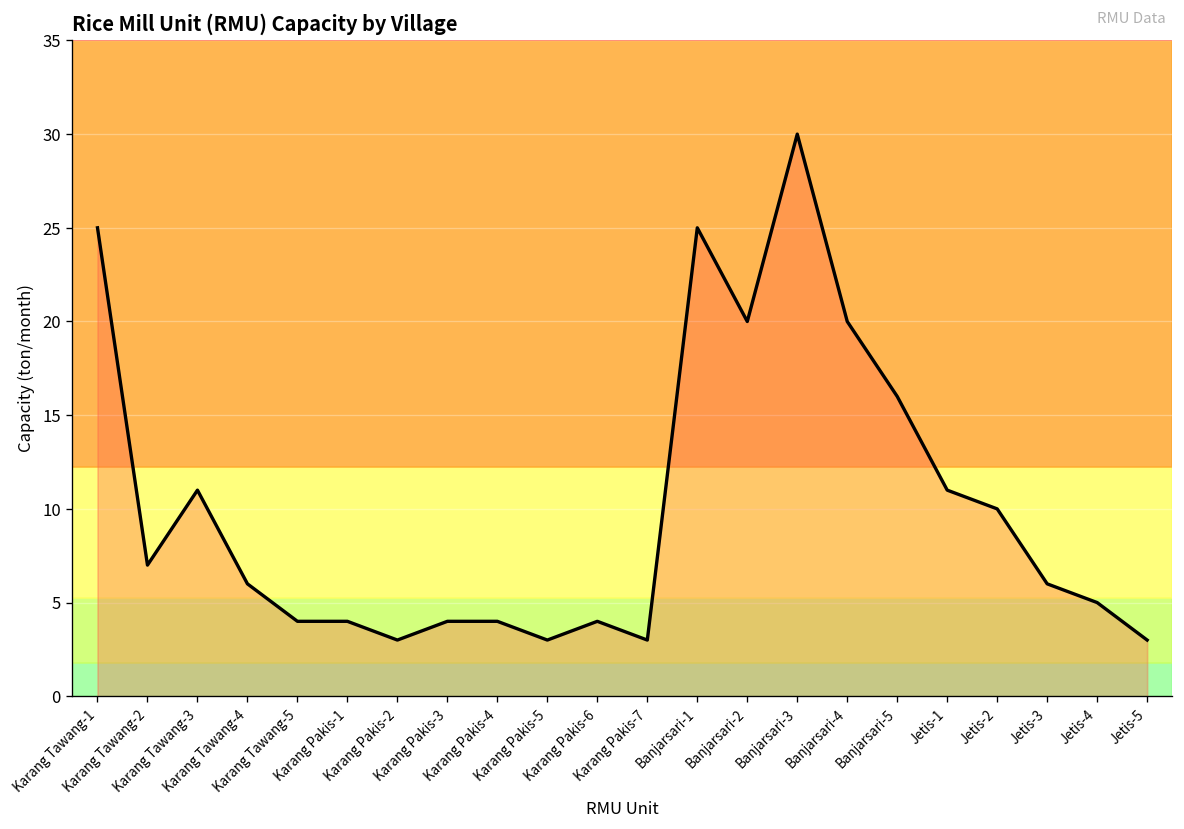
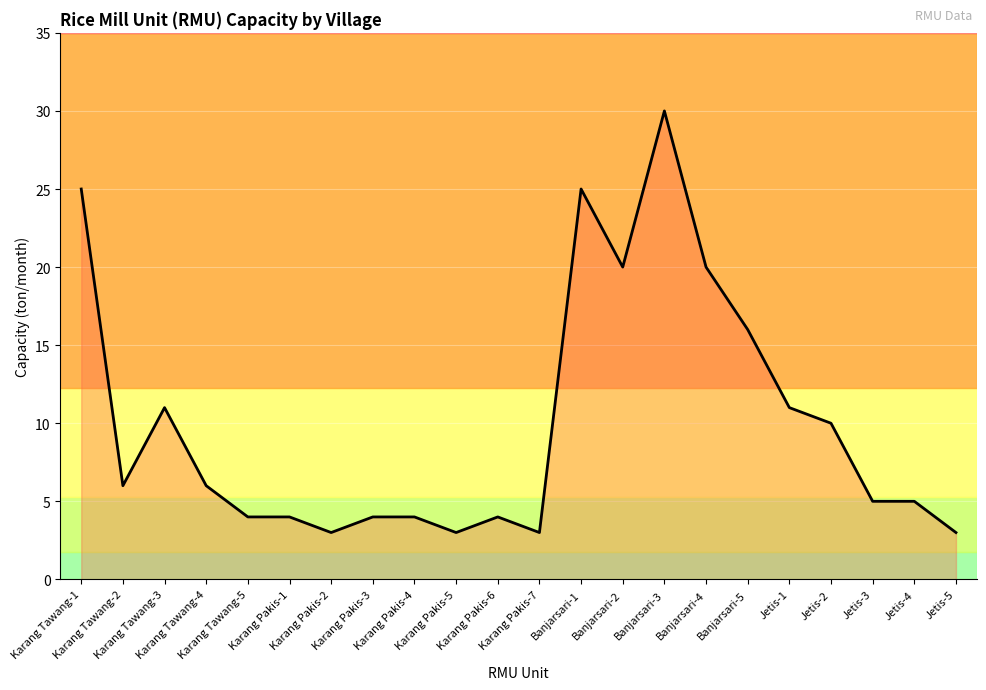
Karang Tawang-2: 7 -> 6
Jetis-3: 6 -> 5
